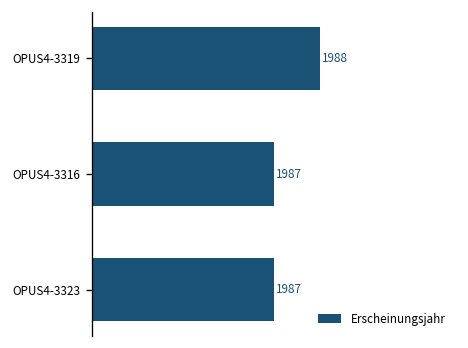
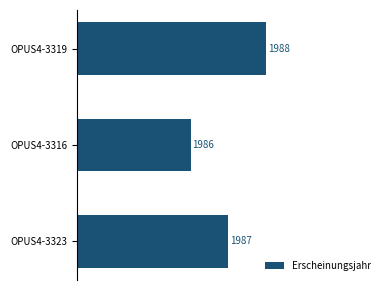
OPUS4-3316: 1987 -> 1986
